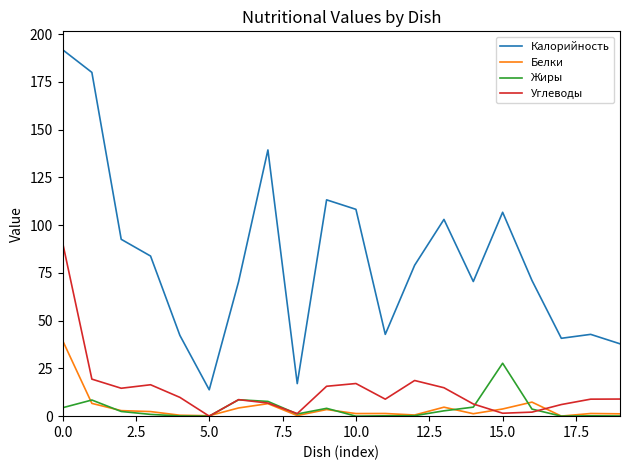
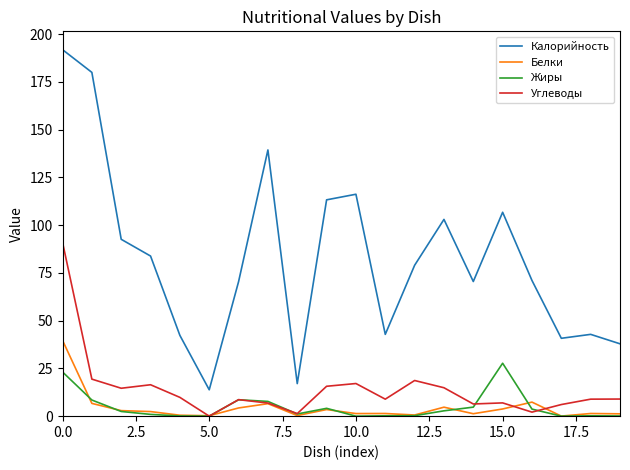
Жиры, 0.0: 4 -> 23
Калорийность, 10.0: 108 -> 116
Углеводы, 15.0: 2 -> 7
